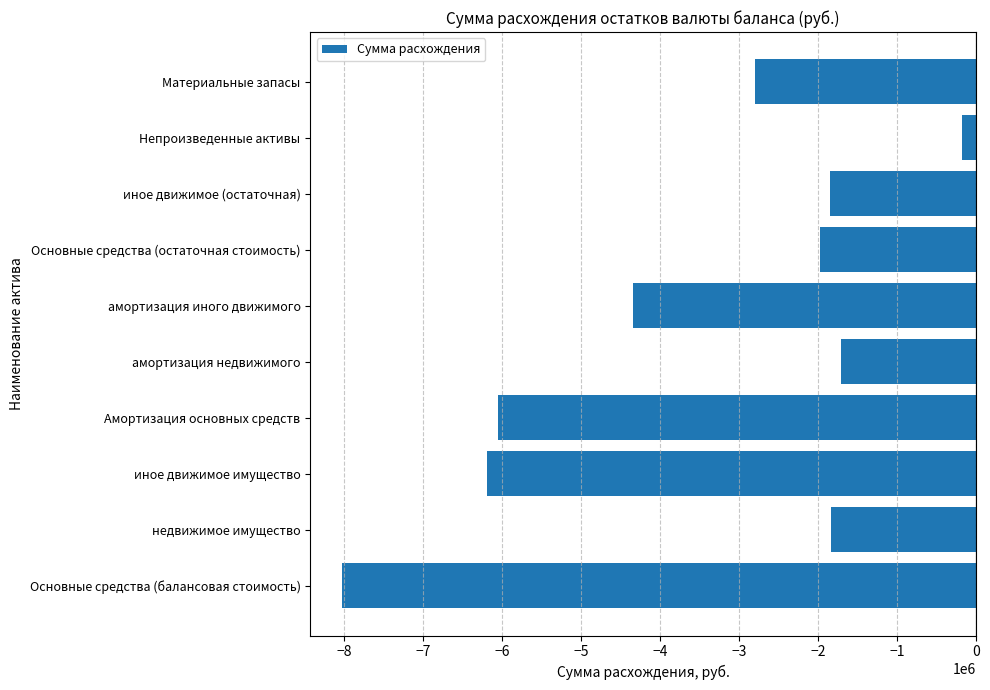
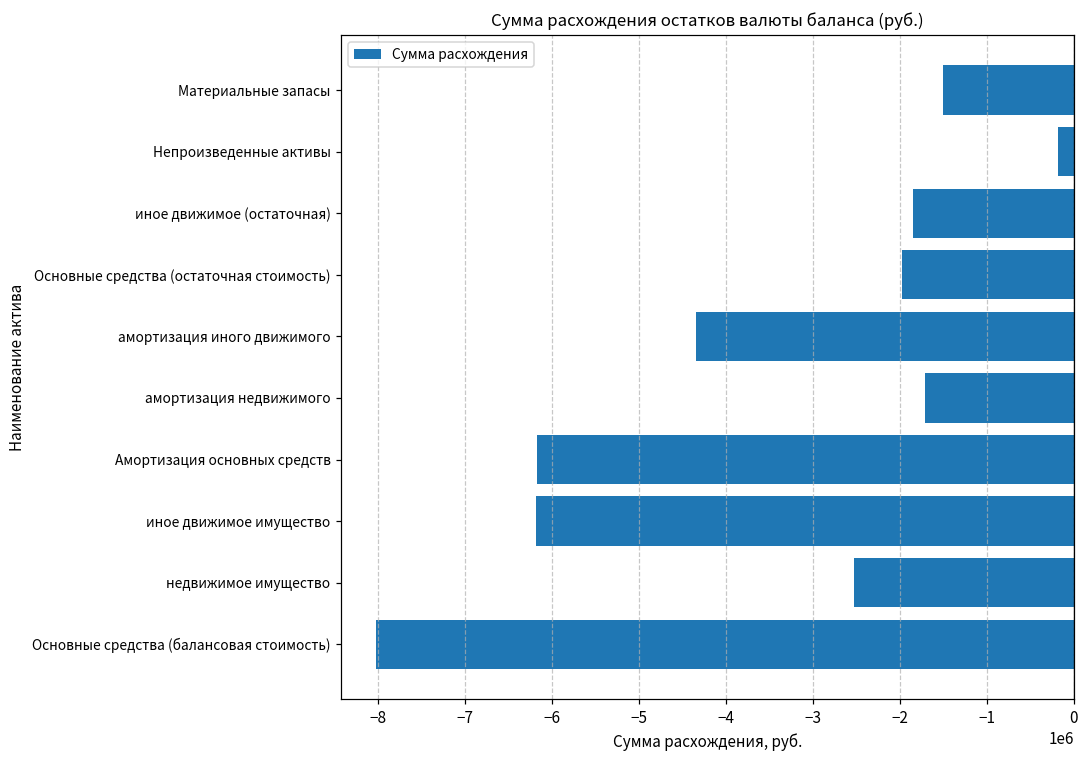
Материальные запасы: -2800000 -> -1500000
Амортизация основных средств: -6000000 -> -6200000
недвижимое имущество: -1800000 -> -2500000
